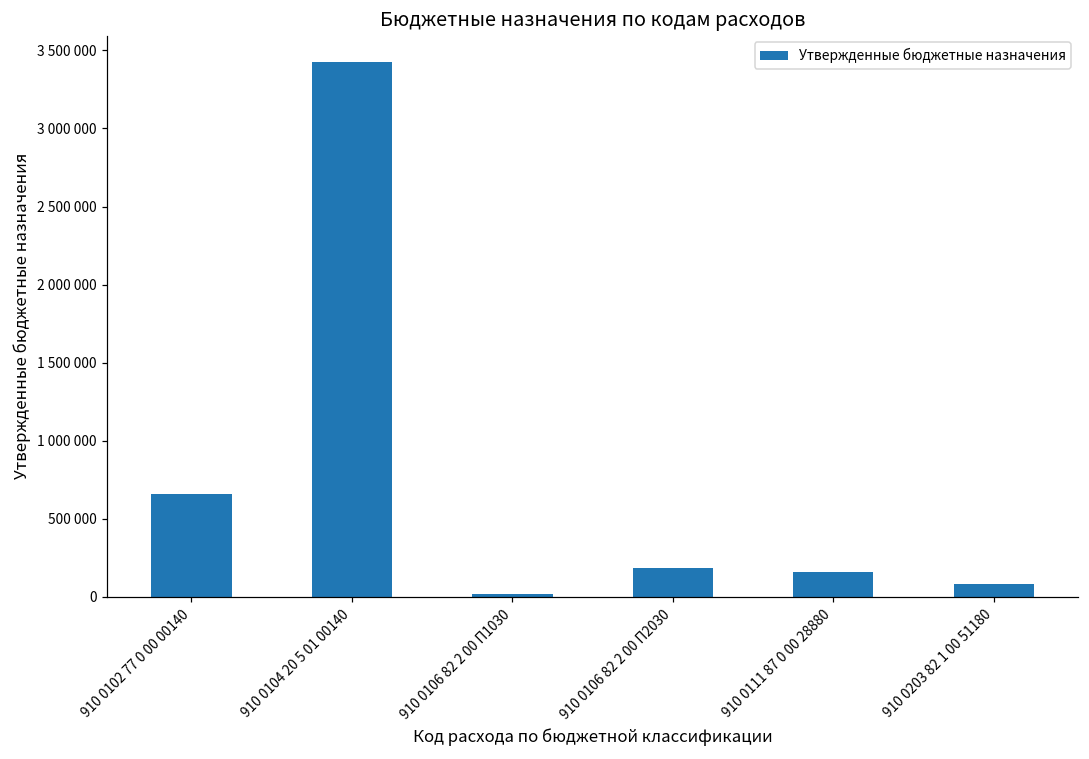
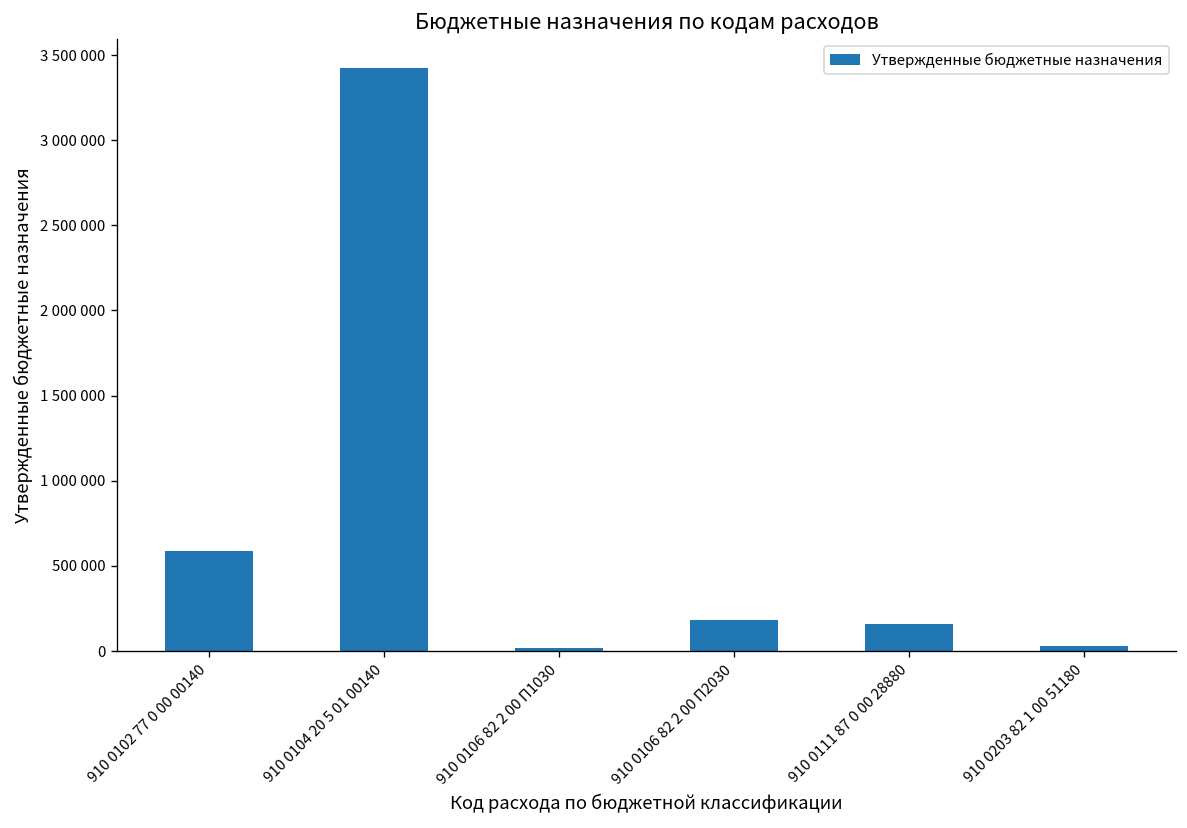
910 0102 77 0 00 00140: 660000 -> 590000
910 0203 82 1 00 51180: 80000 -> 30000
